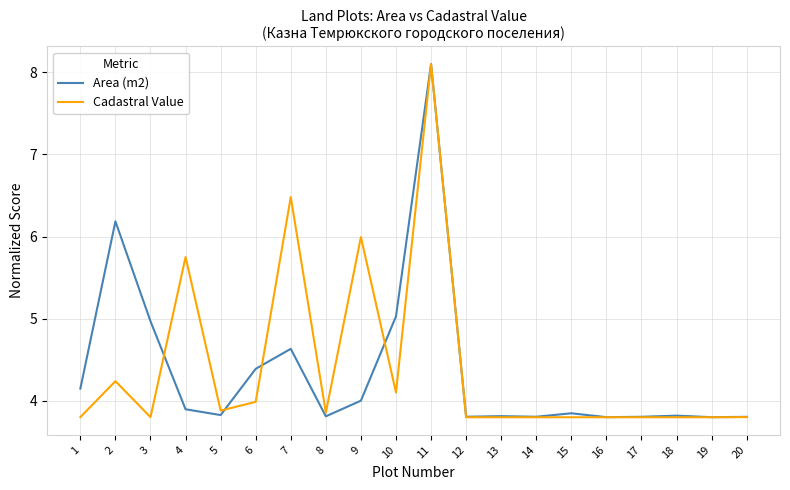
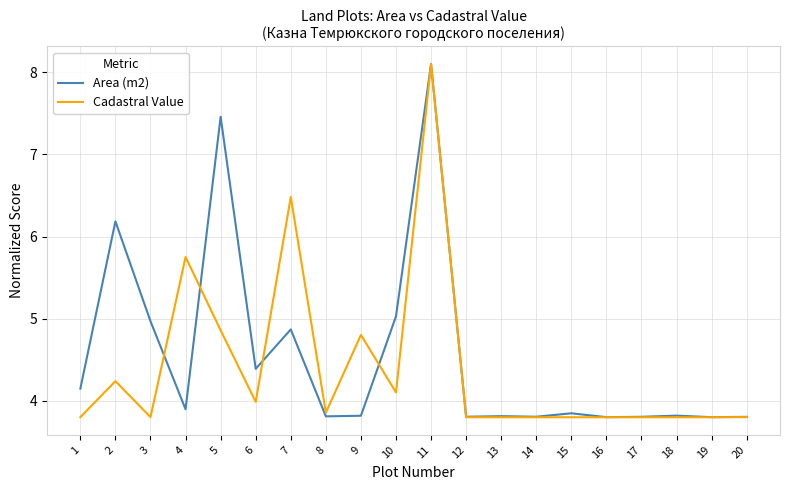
Area (m2), 5: 3.8 -> 7.5
Cadastral Value, 5: 3.9 -> 4.9
Area (m2), 7: 4.6 -> 4.9
Area (m2), 9: 4.0 -> 3.8
Cadastral Value, 9: 6.0 -> 4.8
